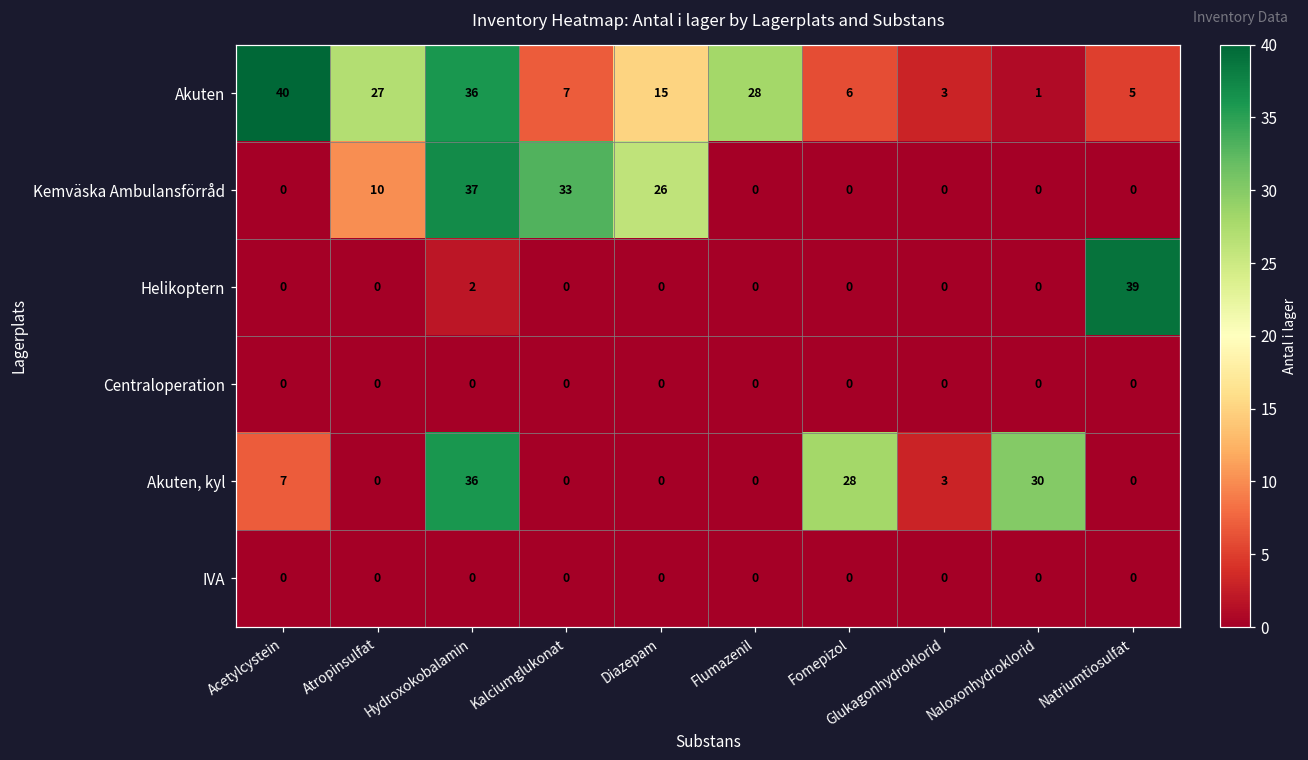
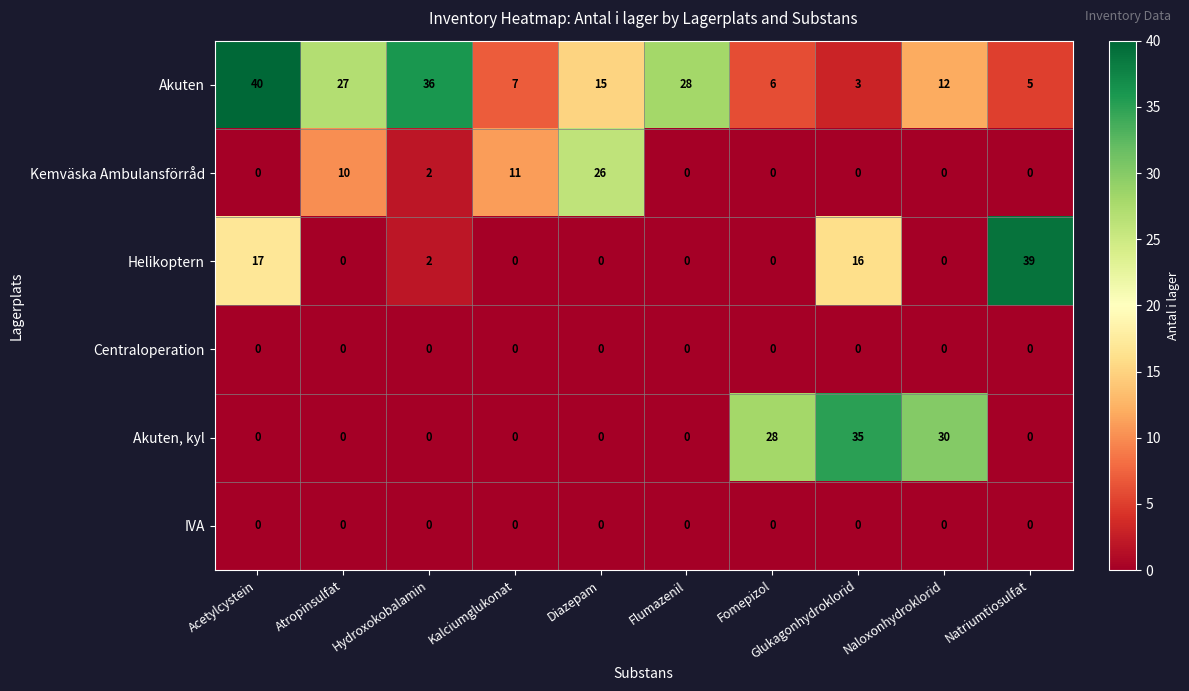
Akuten, Naloxonhydroklorid: 1 -> 12
Kemväska Ambulansförråd, Hydroxokobalamin: 37 -> 2
Kemväska Ambulansförråd, Kalciumglukonat: 33 -> 11
Helikoptern, Acetylcystein: 0 -> 17
Helikoptern, Glukagonhydroklorid: 0 -> 16
Akuten, kyl, Acetylcystein: 7 -> 0
Akuten, kyl, Hydroxokobalamin: 36 -> 0
Akuten, kyl, Glukagonhydroklorid: 3 -> 35
